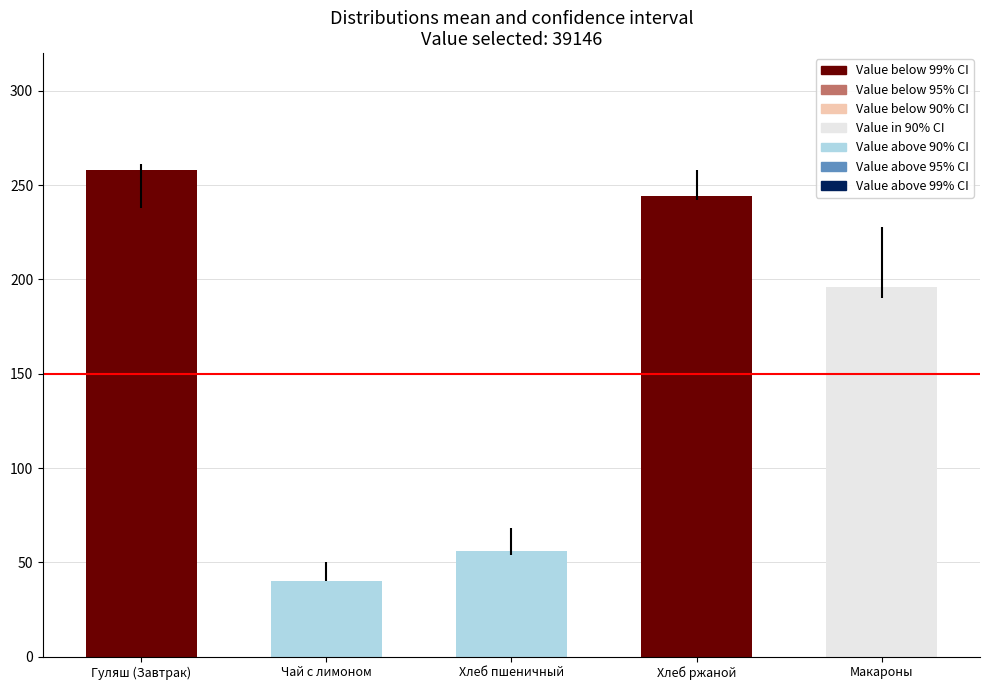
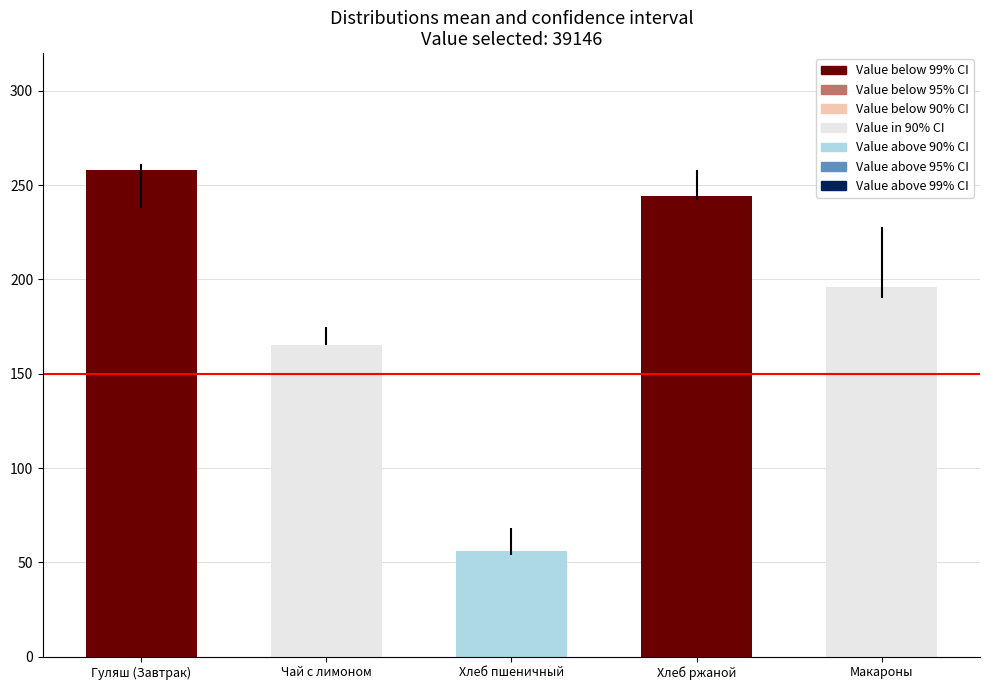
Чай с лимоном: 40 -> 165
